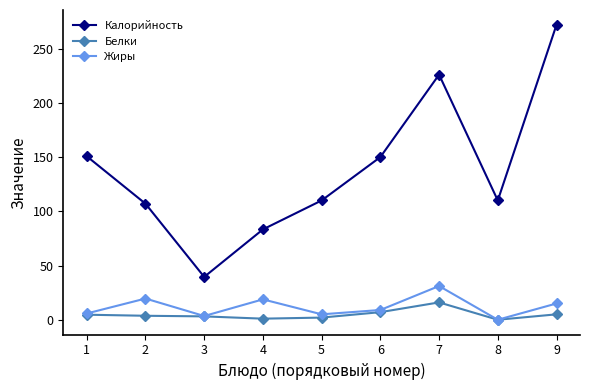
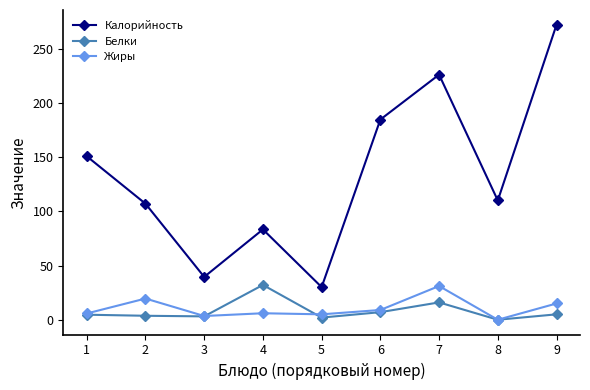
Белки, 4: 1 -> 32
Жиры, 4: 19 -> 6
Калорийность, 5: 110 -> 30
Калорийность, 6: 150 -> 185
